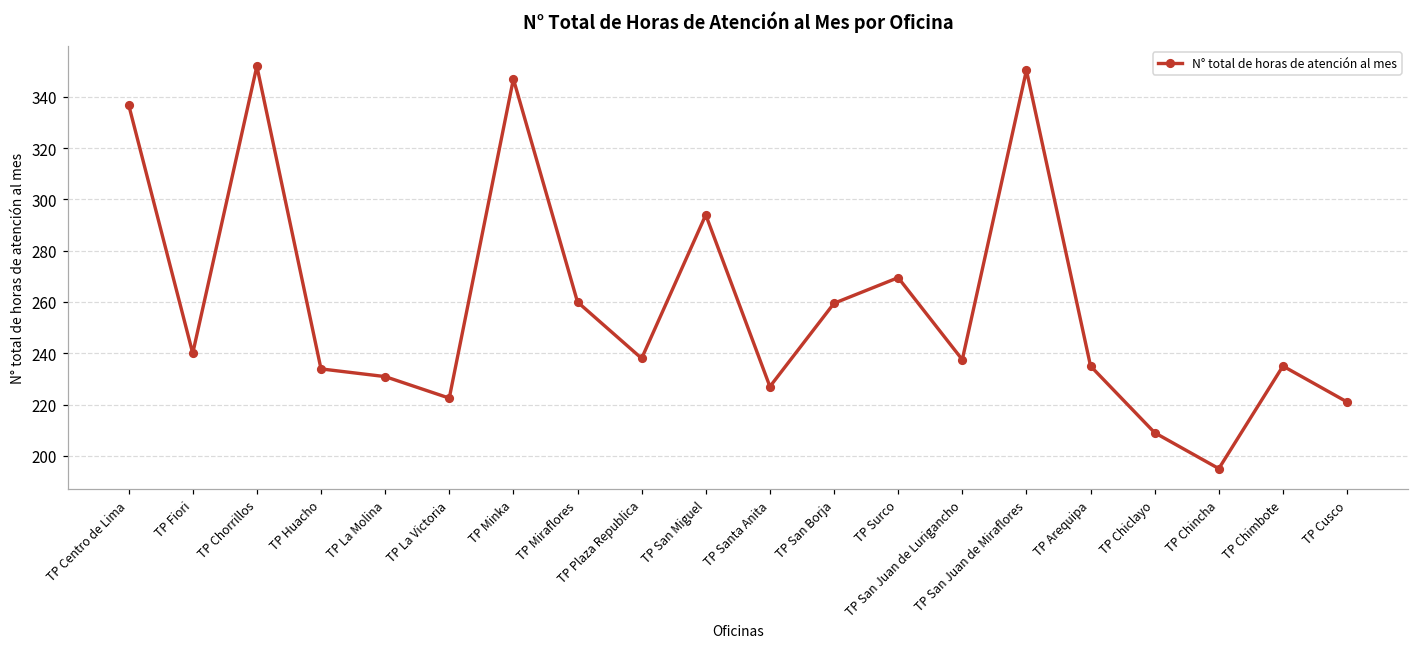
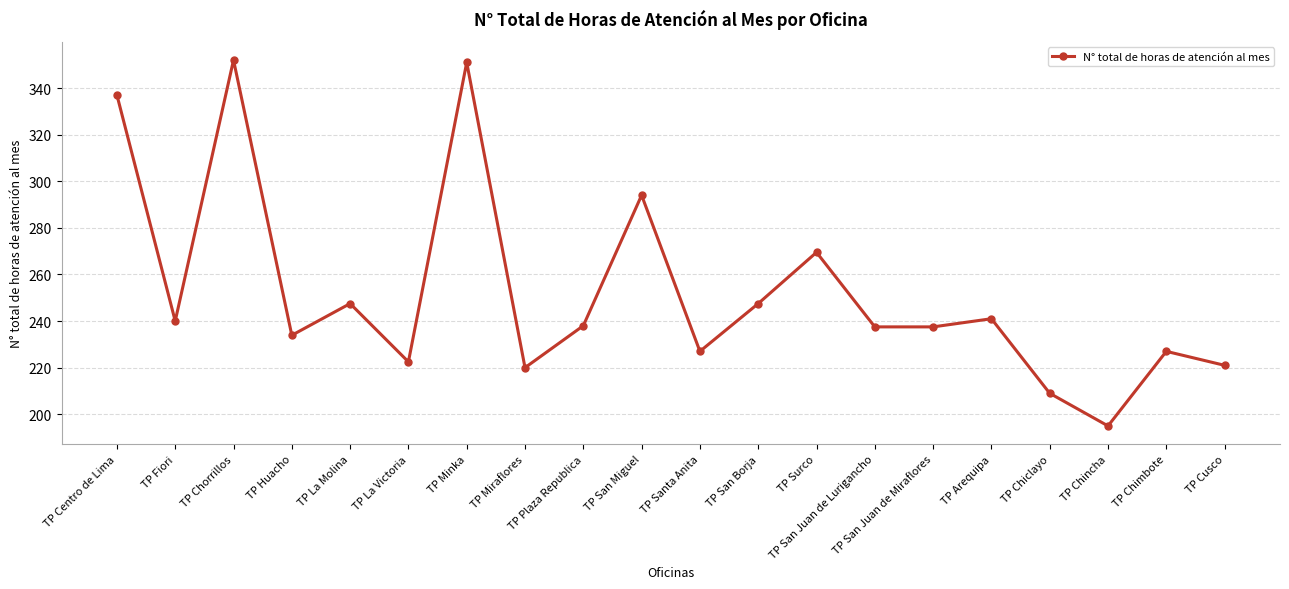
TP La Molina: 231 -> 248
TP Minka: 347 -> 351
TP Miraflores: 260 -> 220
TP San Borja: 260 -> 248
TP San Juan de Miraflores: 350 -> 238
TP Arequipa: 235 -> 241
TP Chimbote: 235 -> 227
